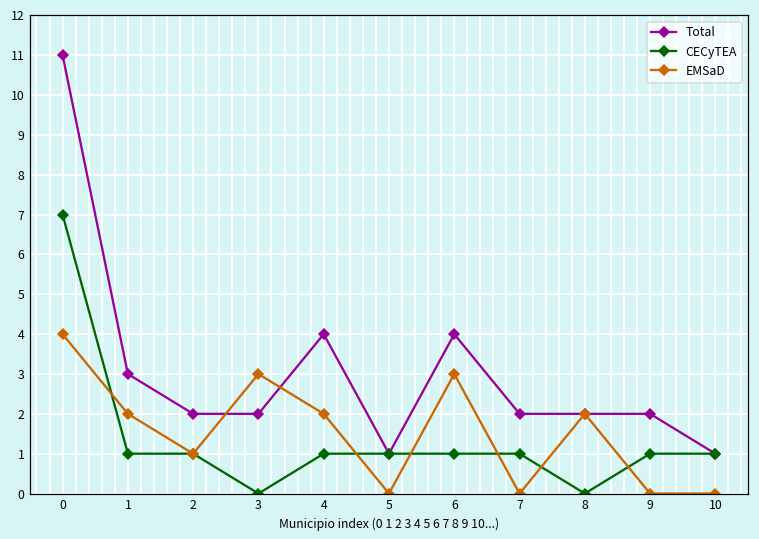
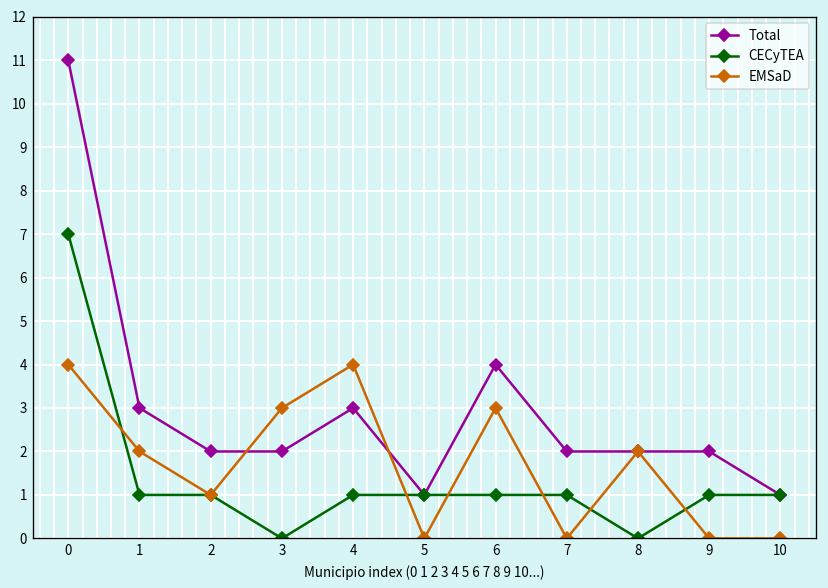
Total, 4: 4 -> 3
EMSaD, 4: 2 -> 4
